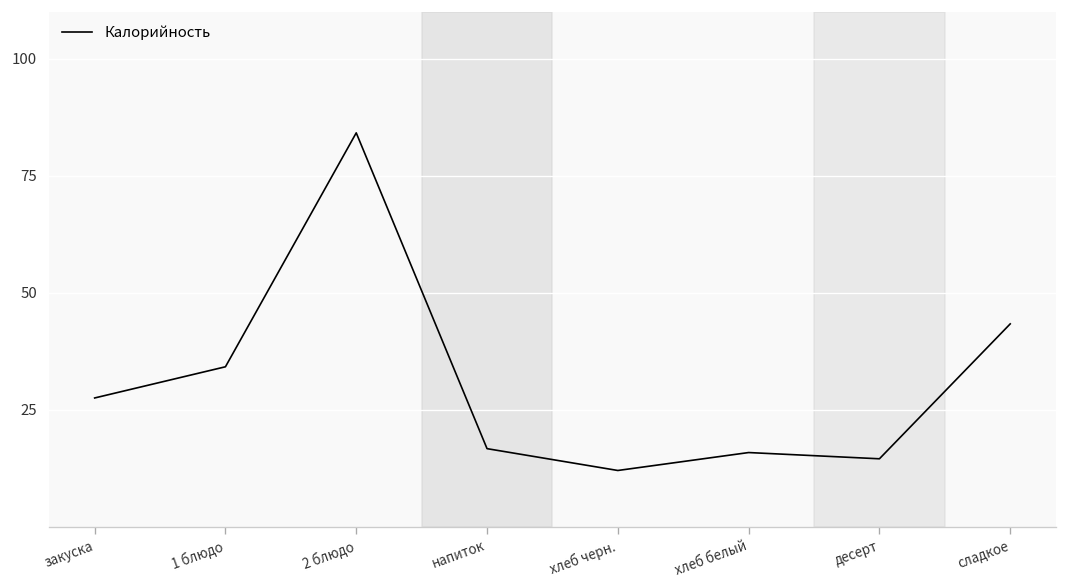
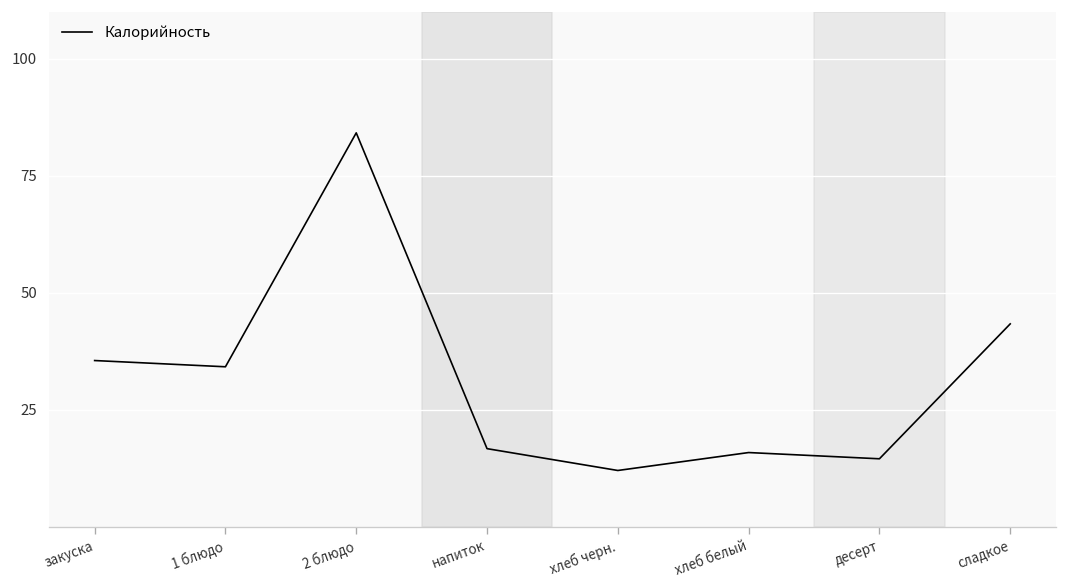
закуска: 28 -> 36
